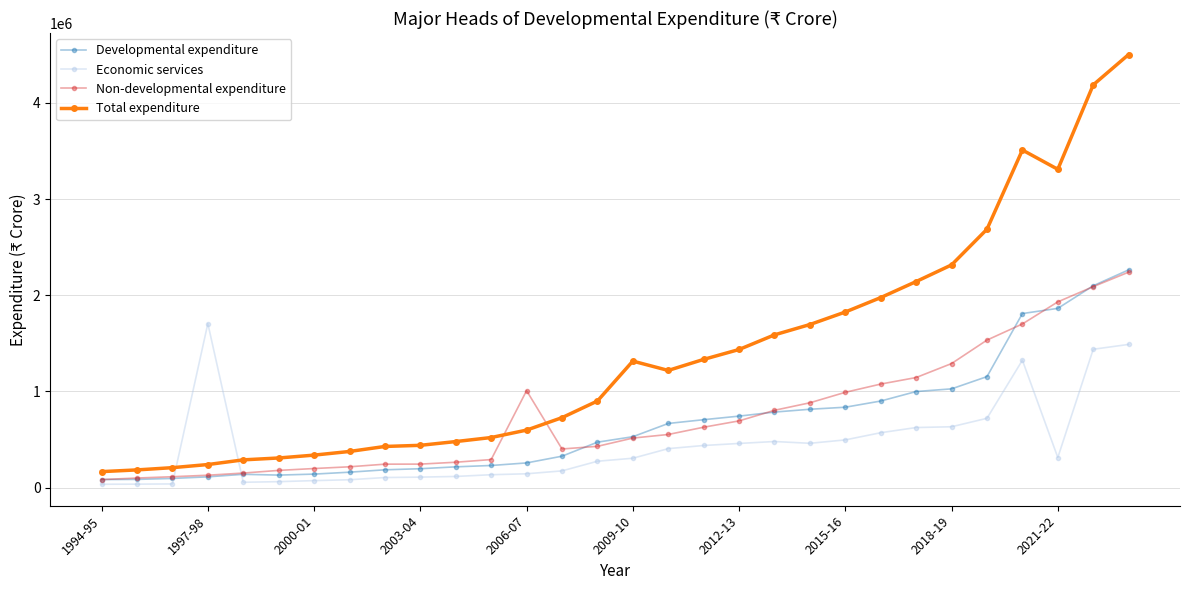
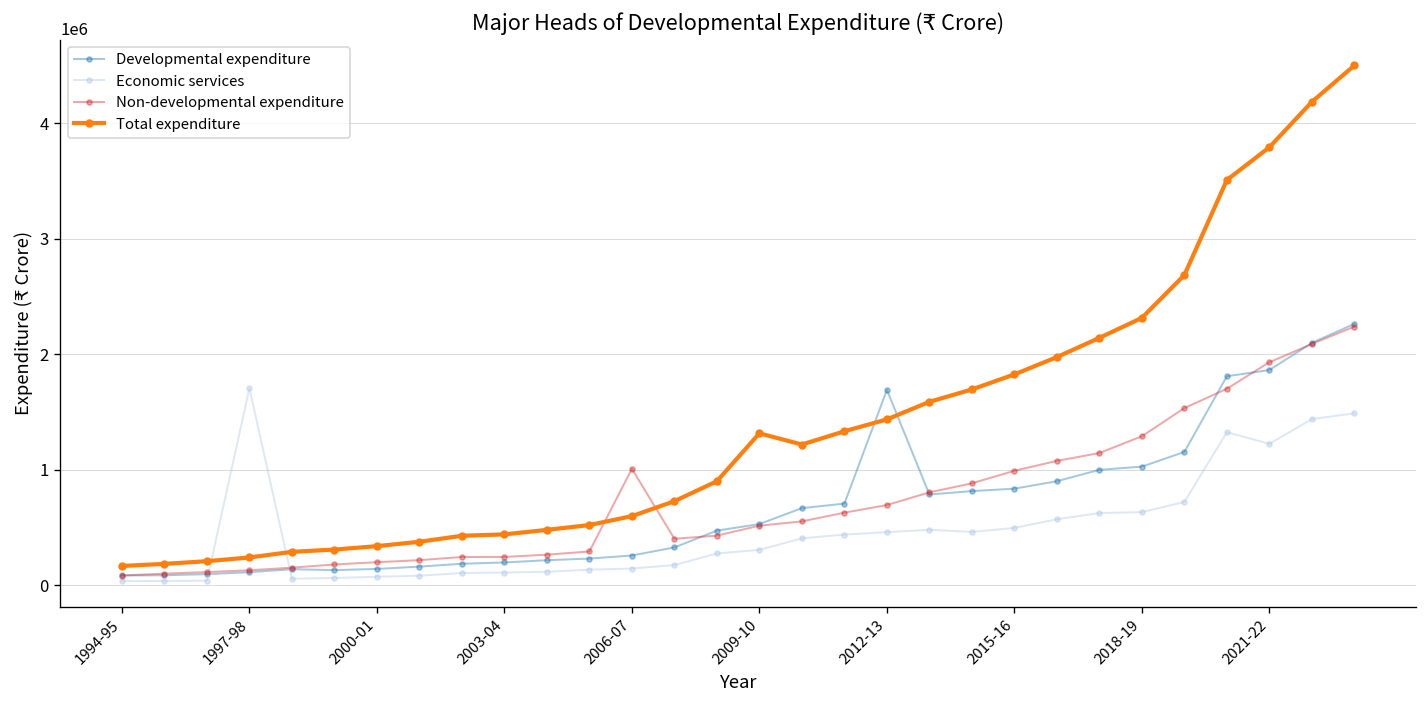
Developmental expenditure, 2012-13: 700000 -> 1700000
Economic services, 2021-22: 300000 -> 1200000
Total expenditure, 2021-22: 3300000 -> 3800000
